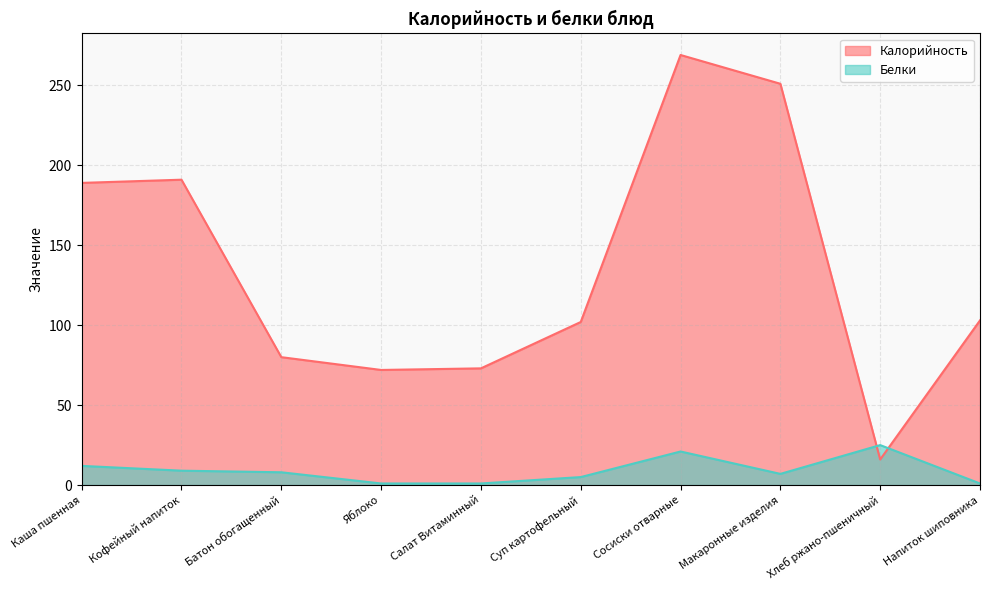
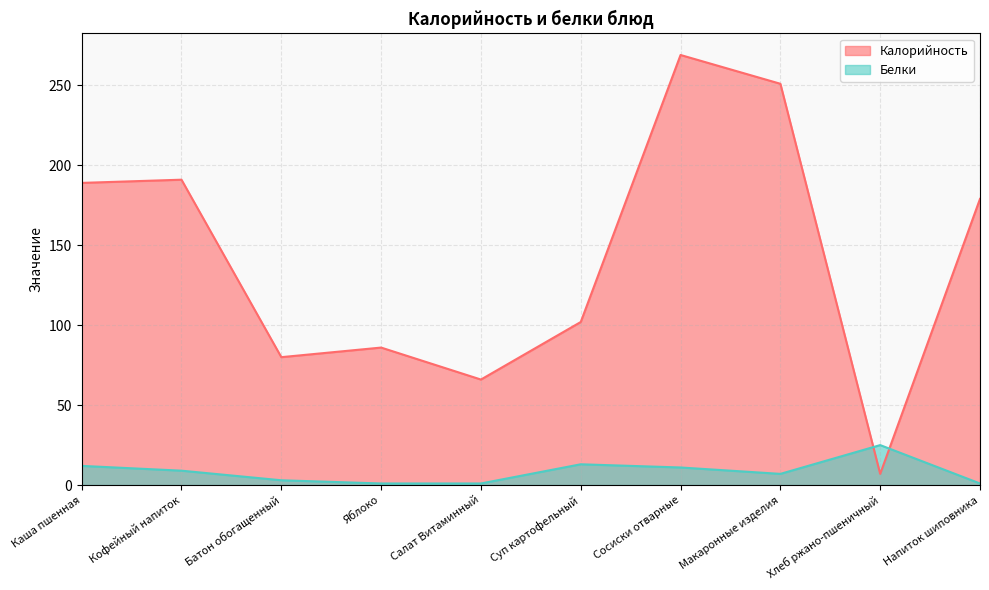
Белки, Батон обогащенный: 8 -> 3
Калорийность, Яблоко: 72 -> 86
Калорийность, Салат Витаминный: 73 -> 66
Белки, Суп картофельный: 5 -> 13
Белки, Сосиски отварные: 21 -> 11
Калорийность, Хлеб ржано-пшеничный: 16 -> 7
Калорийность, Напиток шиповника: 103 -> 179
